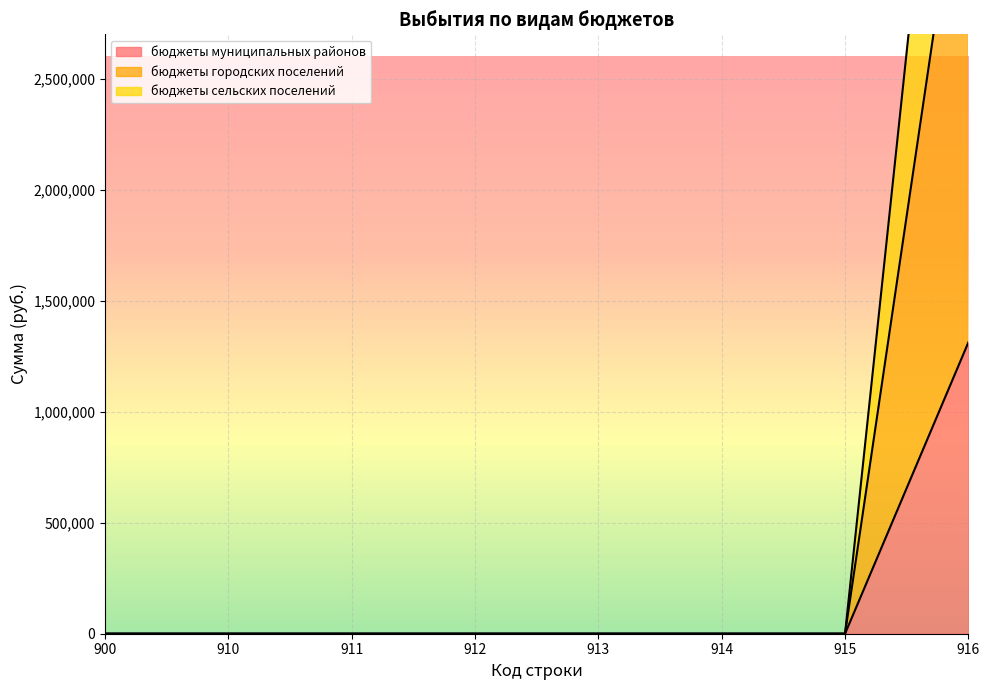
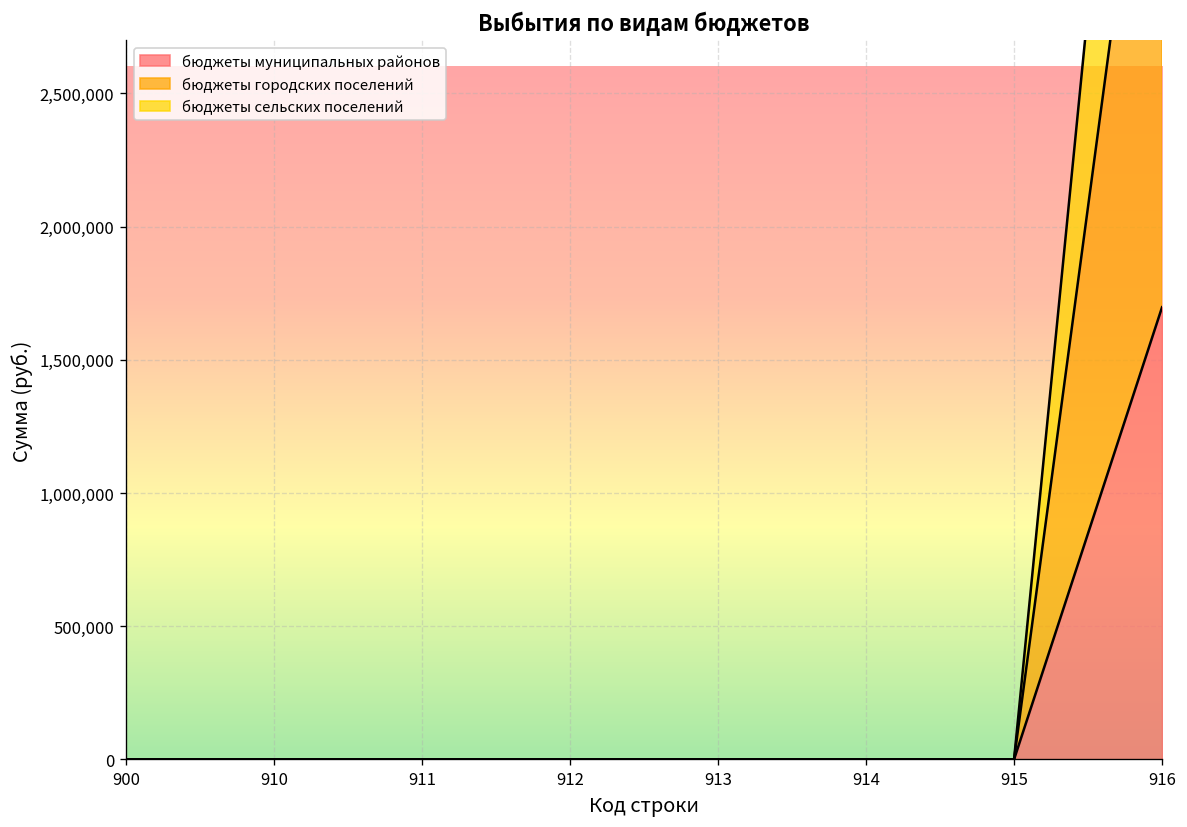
бюджеты муниципальных районов, 916: 1,310,000 -> 1,700,000
